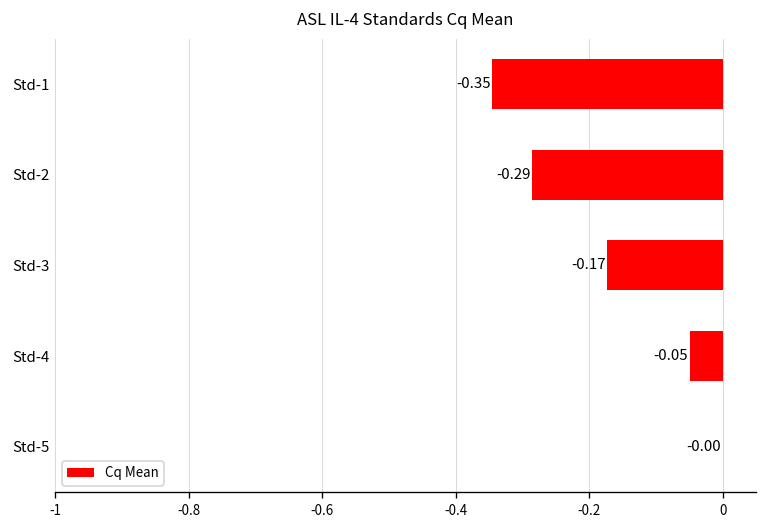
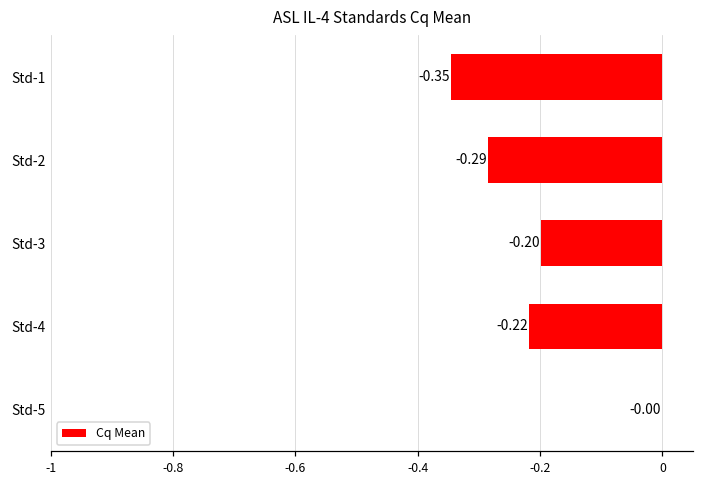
Std-3: -0.17 -> -0.20
Std-4: -0.05 -> -0.22
